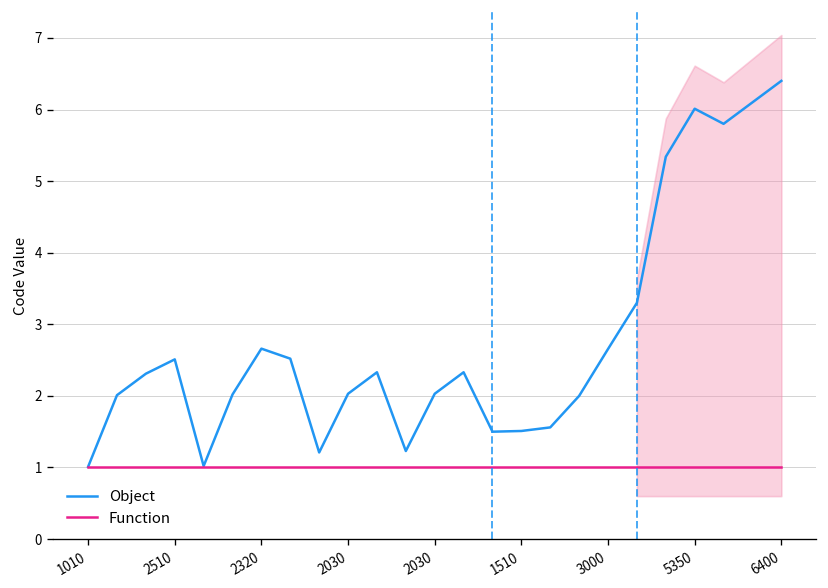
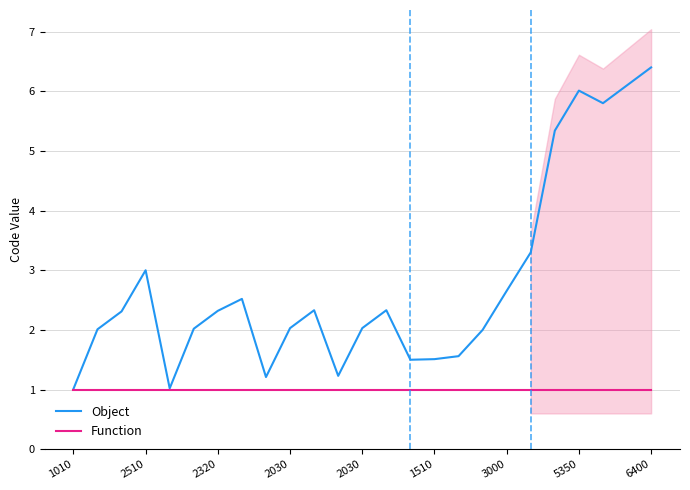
Object, 2510: 2.5 -> 3.0
Object, 2320: 2.7 -> 2.3
